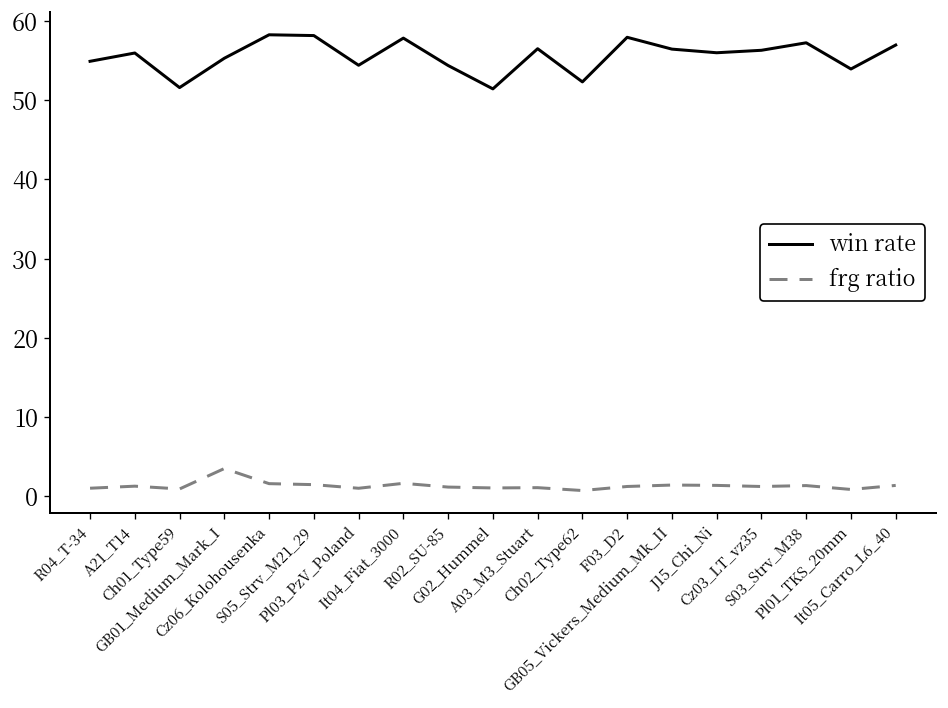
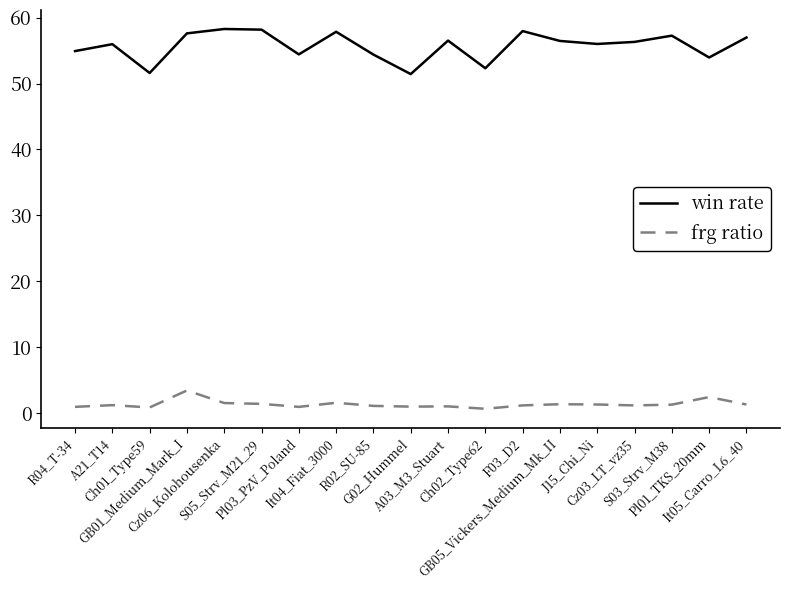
win rate, GB01_Medium_Mark_I: 55 -> 58
frg ratio, Pl01_TKS_20mm: 1 -> 2
